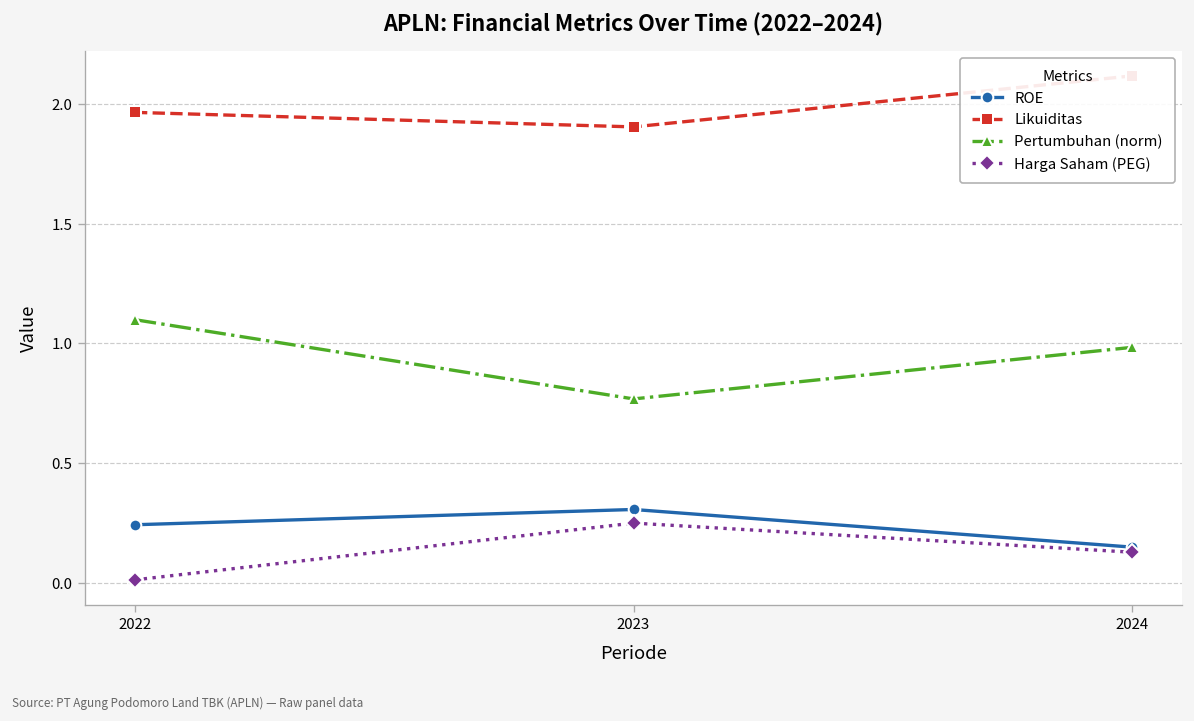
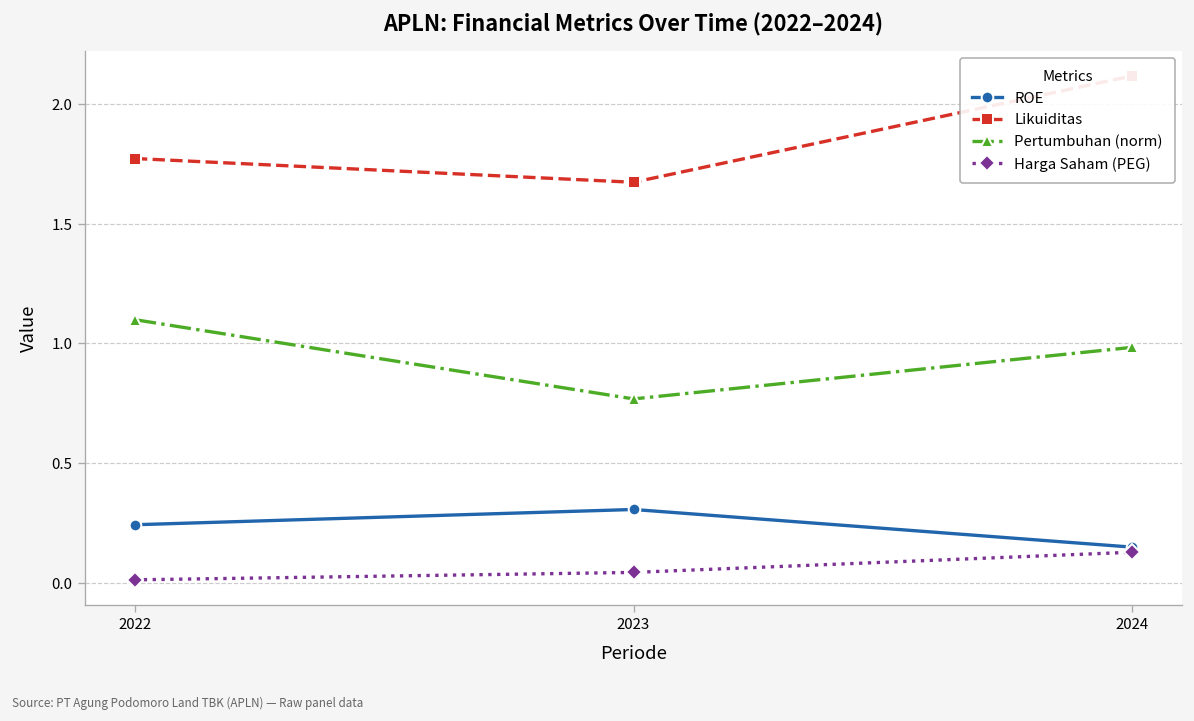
Likuiditas, 2022: 1.96 -> 1.77
Likuiditas, 2023: 1.90 -> 1.67
Harga Saham (PEG), 2023: 0.25 -> 0.04
